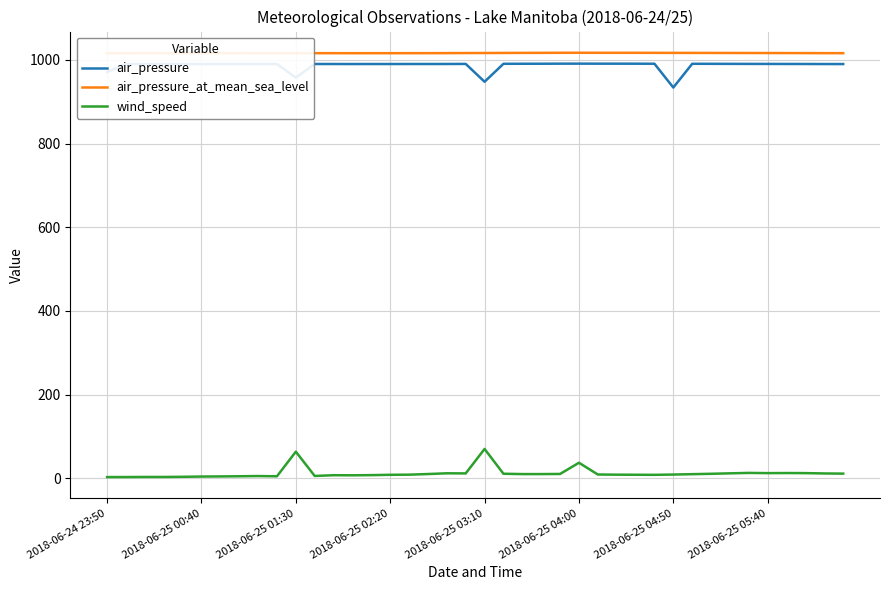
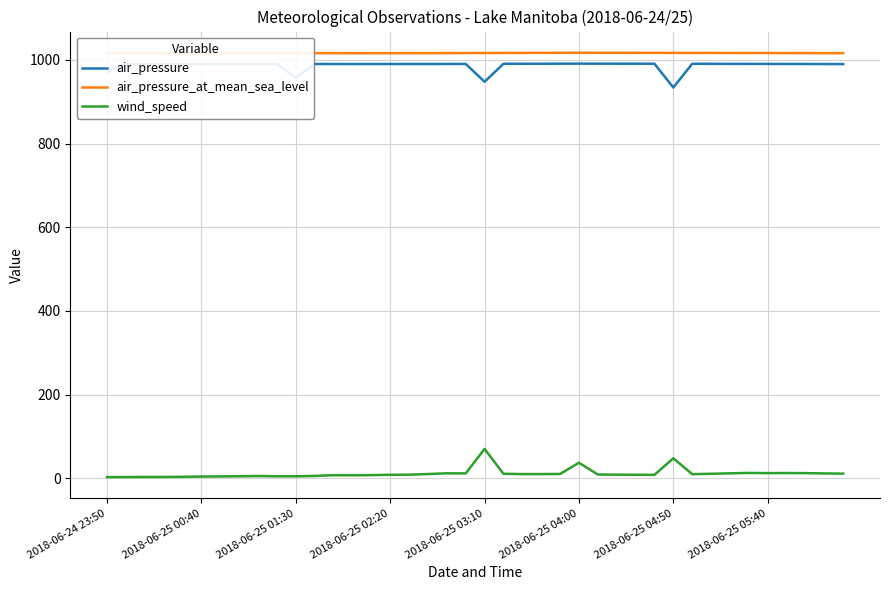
wind_speed, 2018-06-25 01:30: 60 -> 0
wind_speed, 2018-06-25 04:50: 10 -> 50
